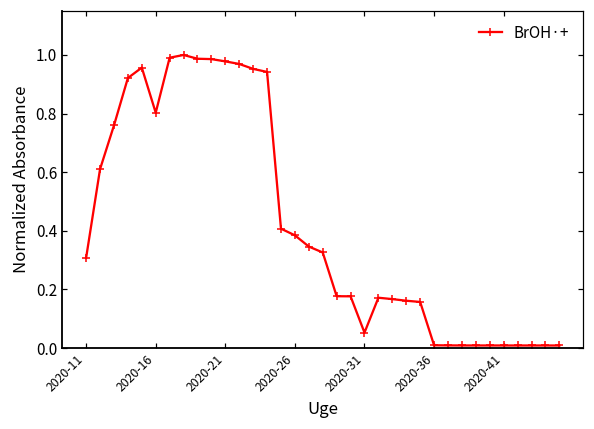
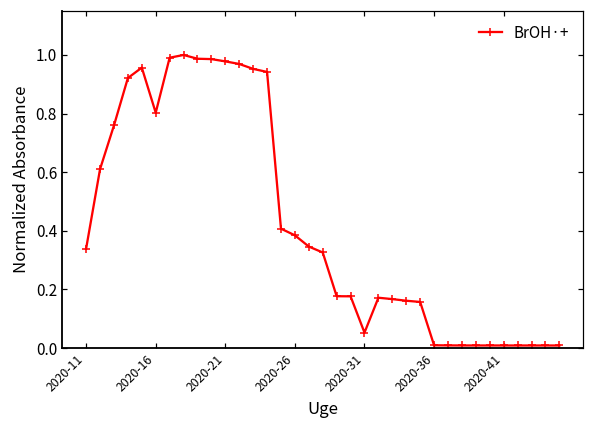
2020-11: 0.31 -> 0.34
